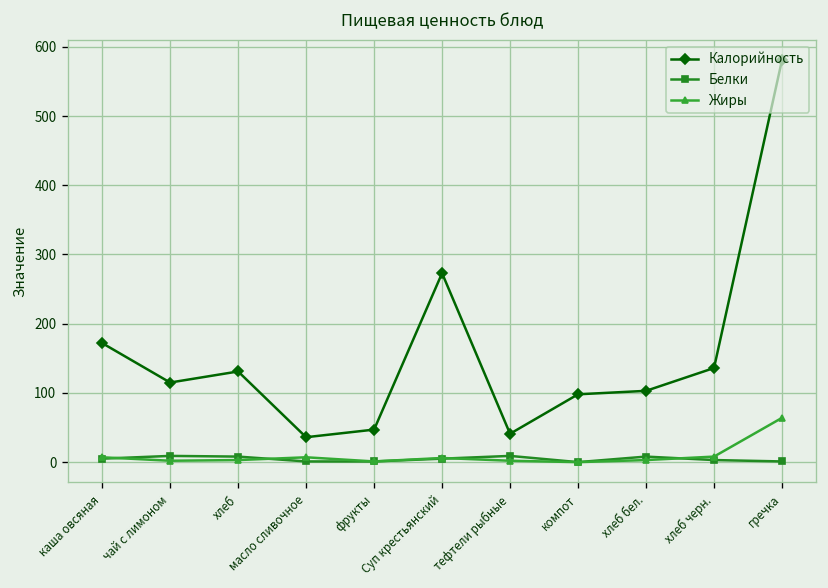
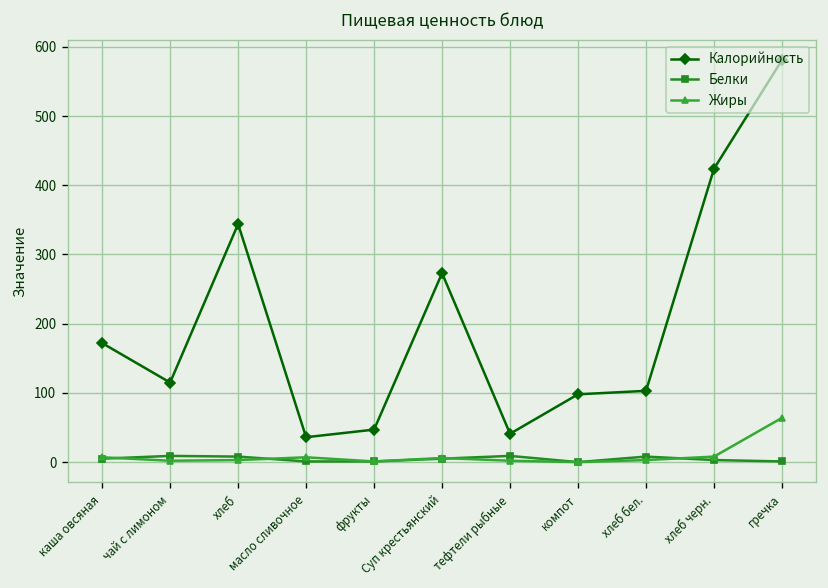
Калорийность, хлеб: 130 -> 340
Калорийность, хлеб черн.: 140 -> 420
